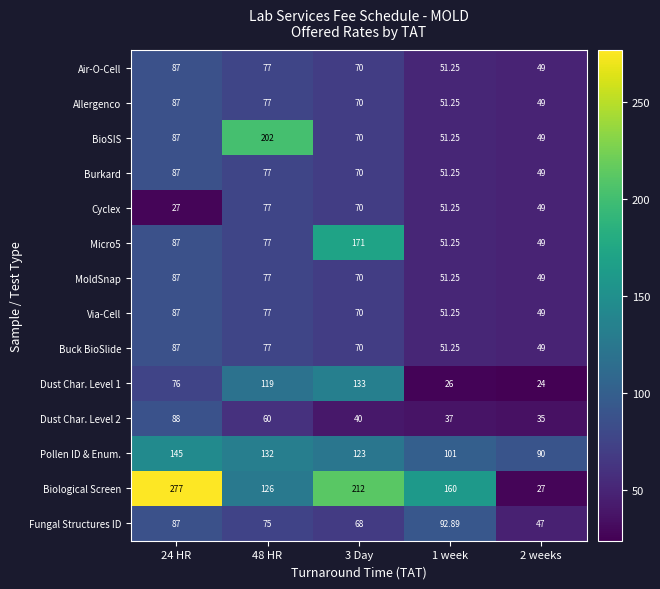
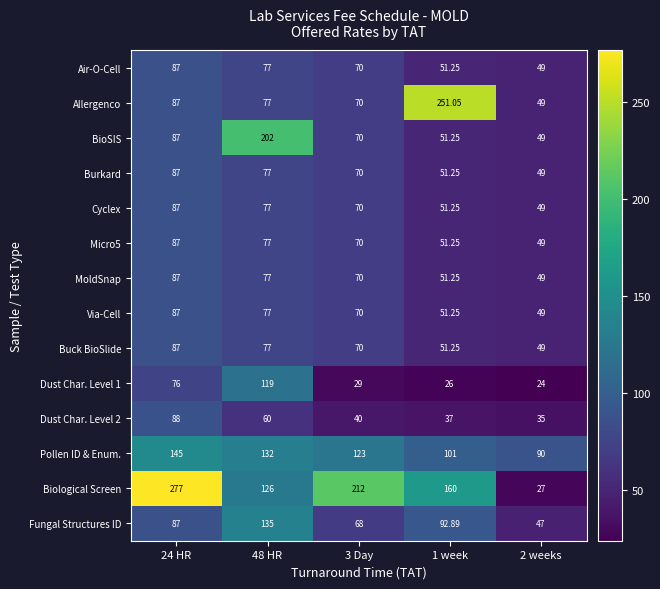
Allergenco, 1 week: 51.25 -> 251.05
Cyclex, 24 HR: 27 -> 87
Micro5, 3 Day: 171 -> 70
Dust Char. Level 1, 3 Day: 133 -> 29
Fungal Structures ID, 48 HR: 75 -> 135
